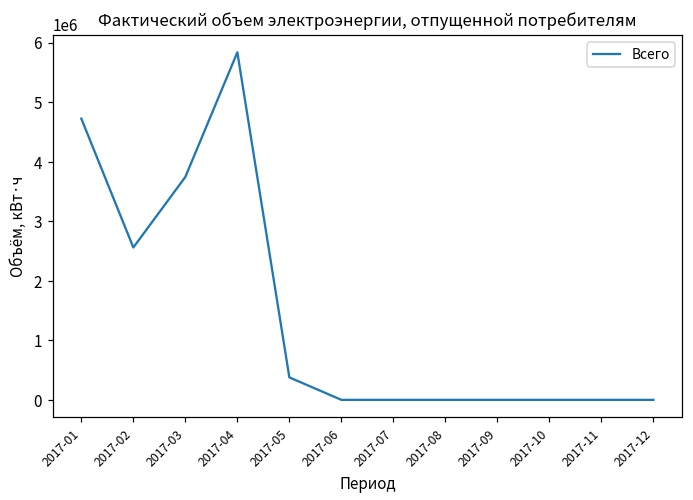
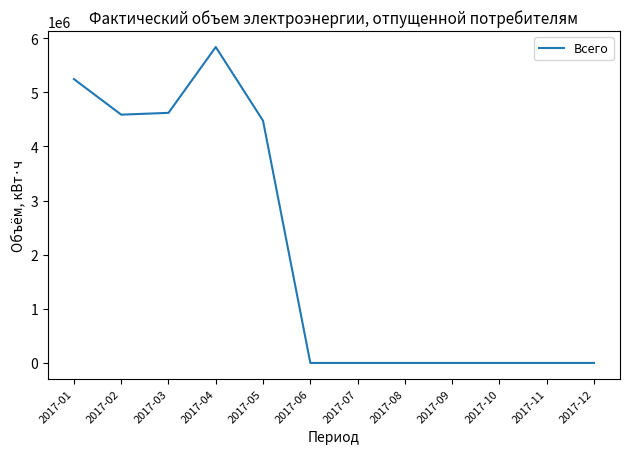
2017-01: 4700000 -> 5200000
2017-02: 2600000 -> 4600000
2017-03: 3700000 -> 4600000
2017-05: 400000 -> 4500000
